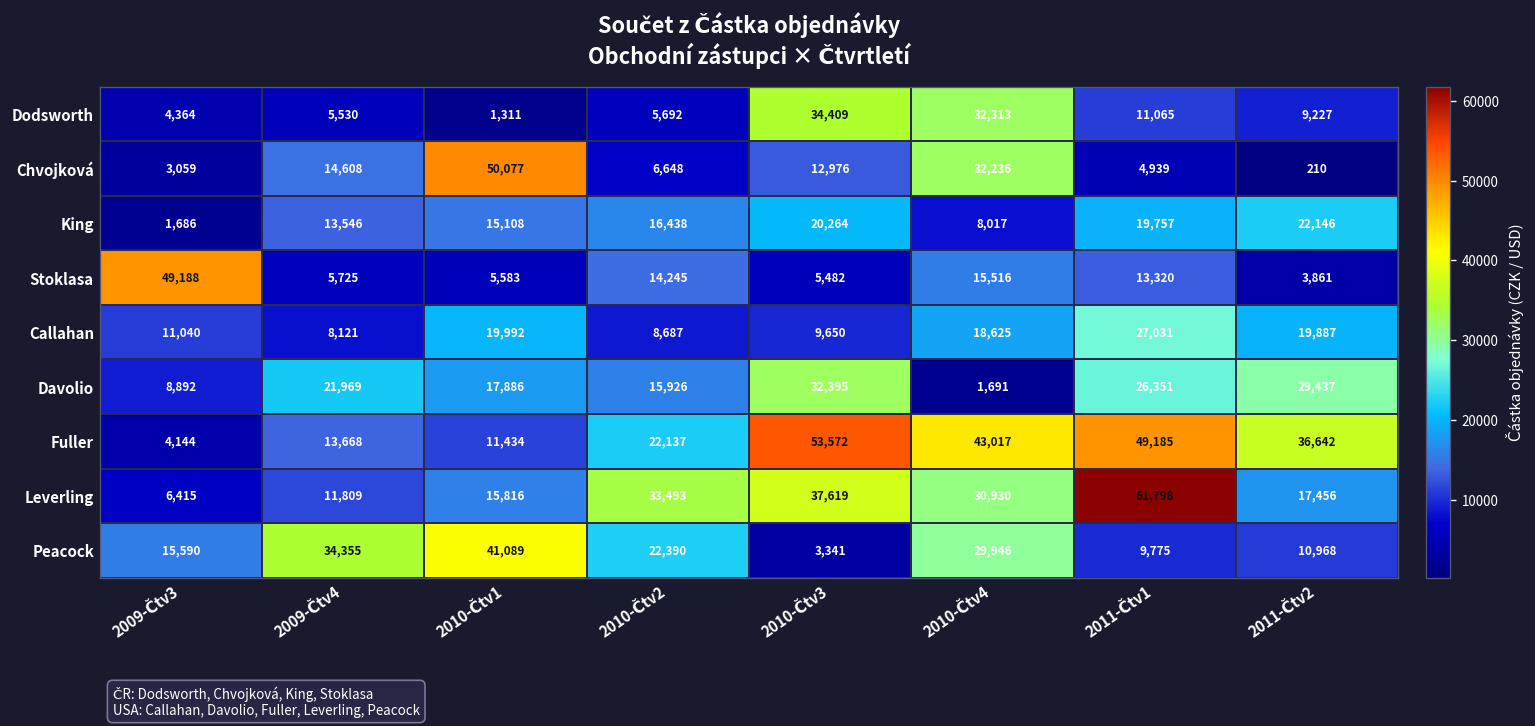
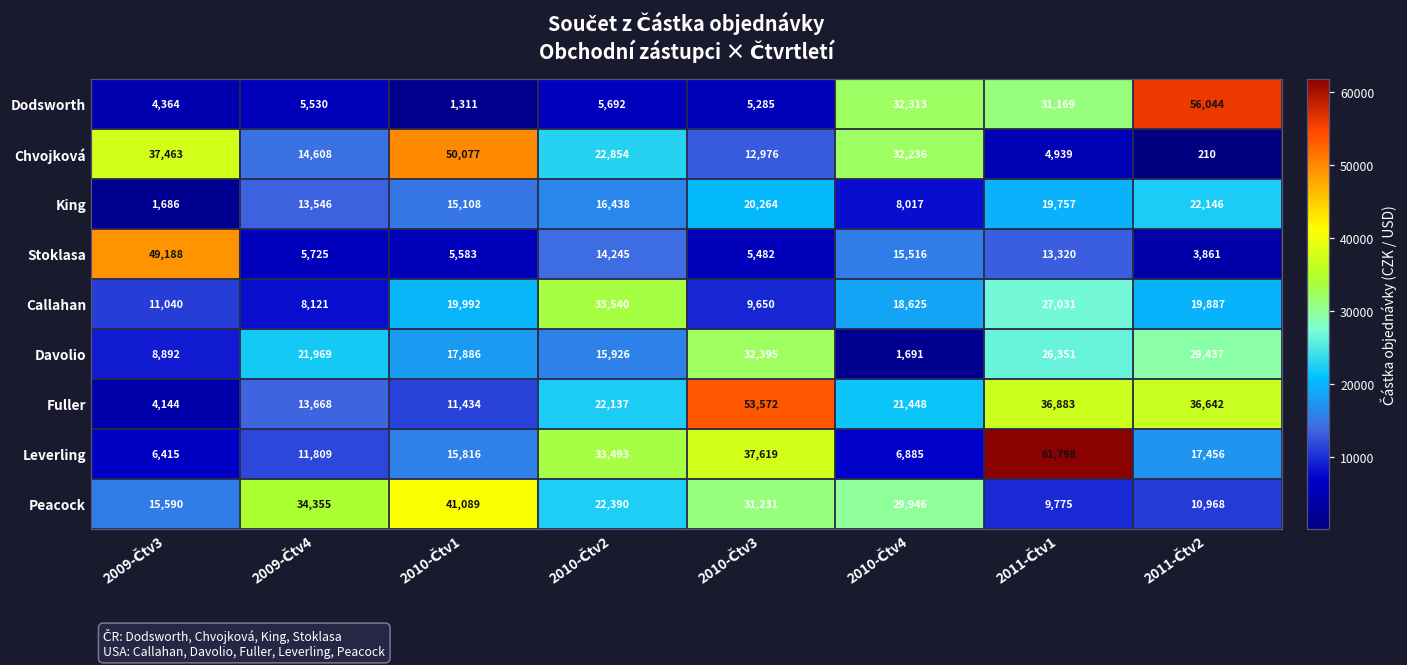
Dodsworth, 2010-Čtv3: 34,409 -> 5,285
Dodsworth, 2011-Čtv1: 11,065 -> 31,169
Dodsworth, 2011-Čtv2: 9,227 -> 56,044
Chvojková, 2009-Čtv3: 3,059 -> 37,463
Chvojková, 2010-Čtv2: 6,648 -> 22,854
Callahan, 2010-Čtv2: 8,687 -> 33,540
Fuller, 2010-Čtv4: 43,017 -> 21,448
Fuller, 2011-Čtv1: 49,185 -> 36,883
Leverling, 2010-Čtv4: 30,930 -> 6,885
Peacock, 2010-Čtv3: 3,341 -> 31,231
